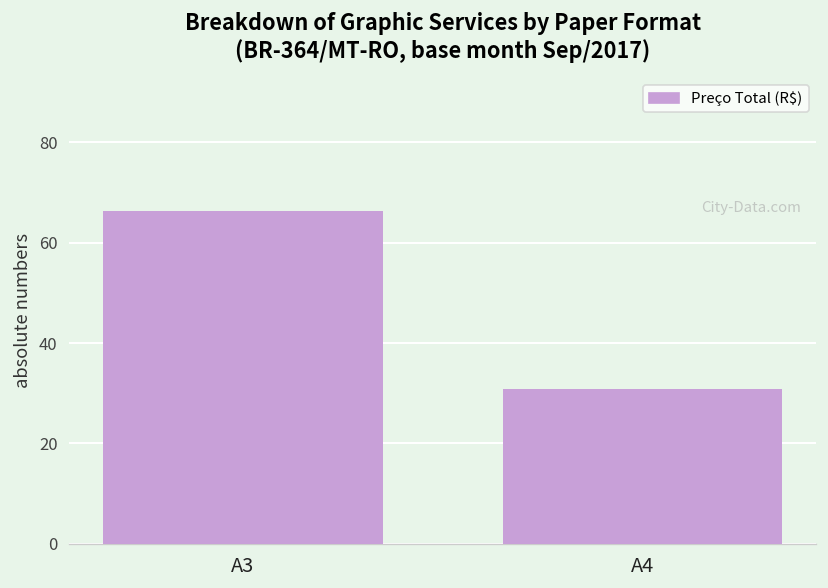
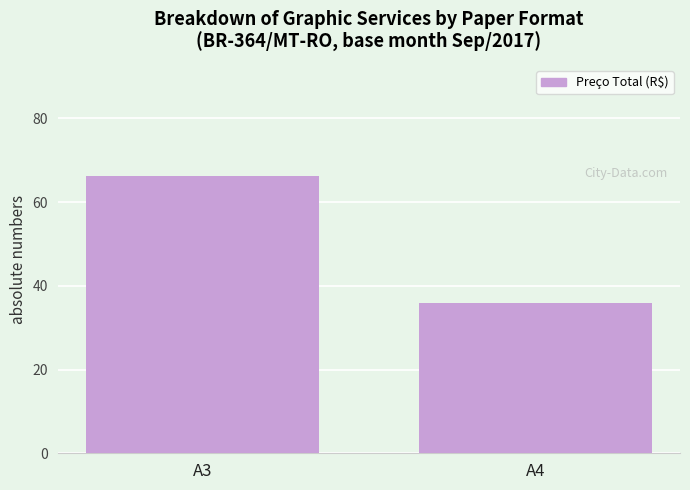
A4: 31 -> 36
